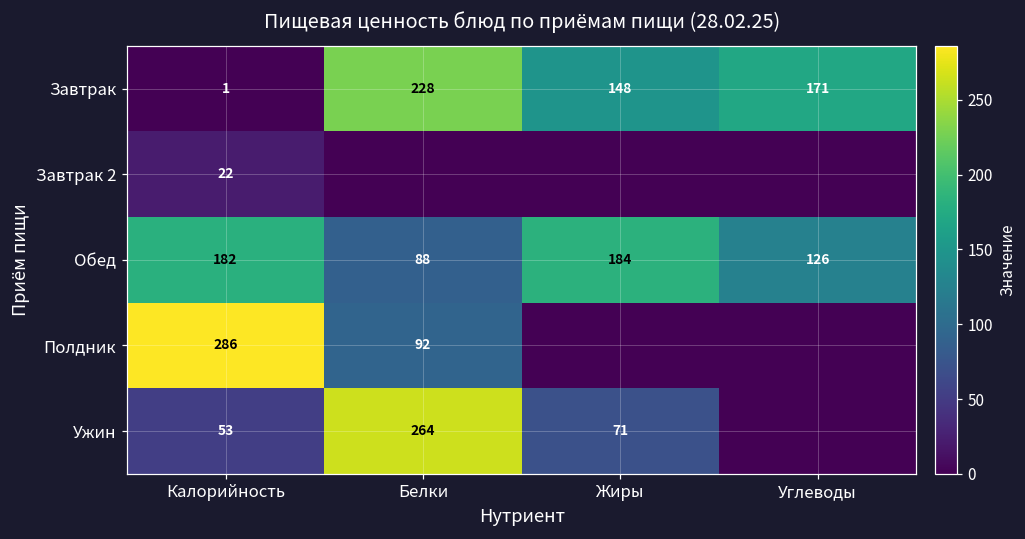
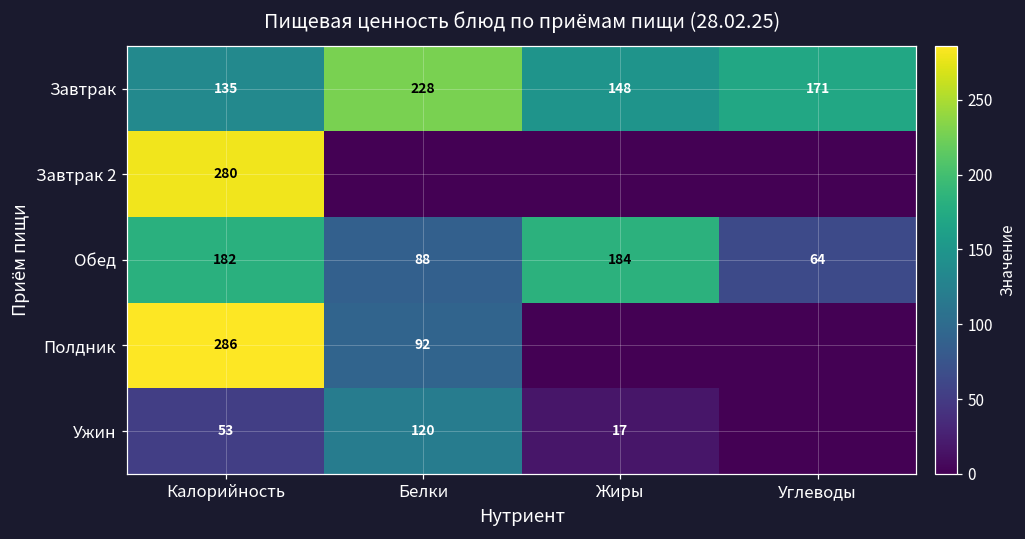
Завтрак, Калорийность: 1 -> 135
Завтрак 2, Калорийность: 22 -> 280
Обед, Углеводы: 126 -> 64
Ужин, Белки: 264 -> 120
Ужин, Жиры: 71 -> 17
